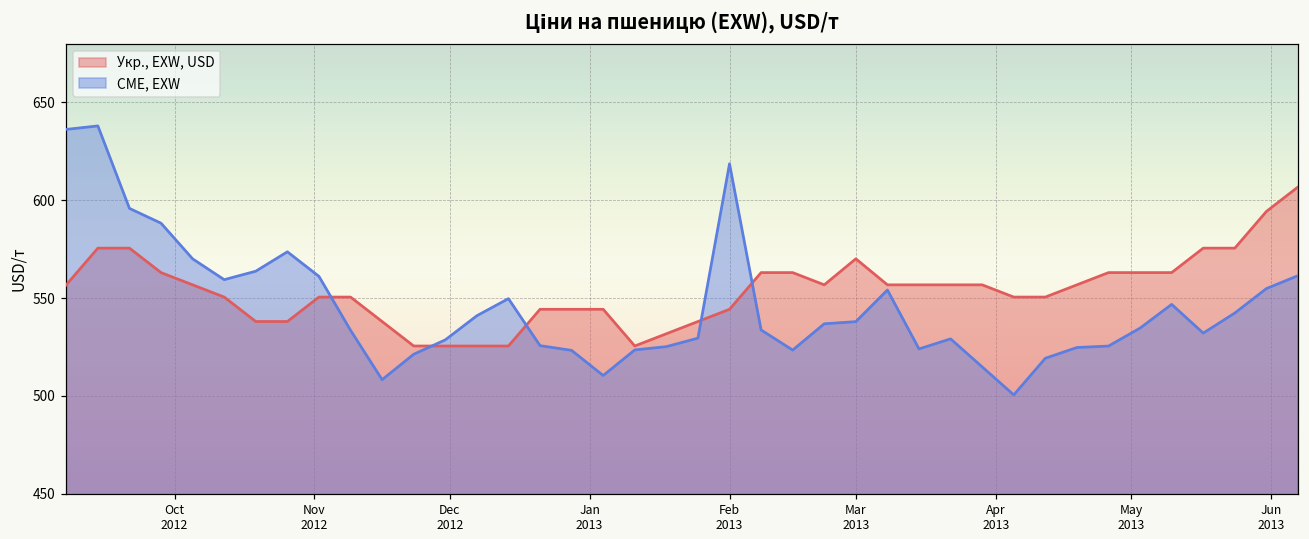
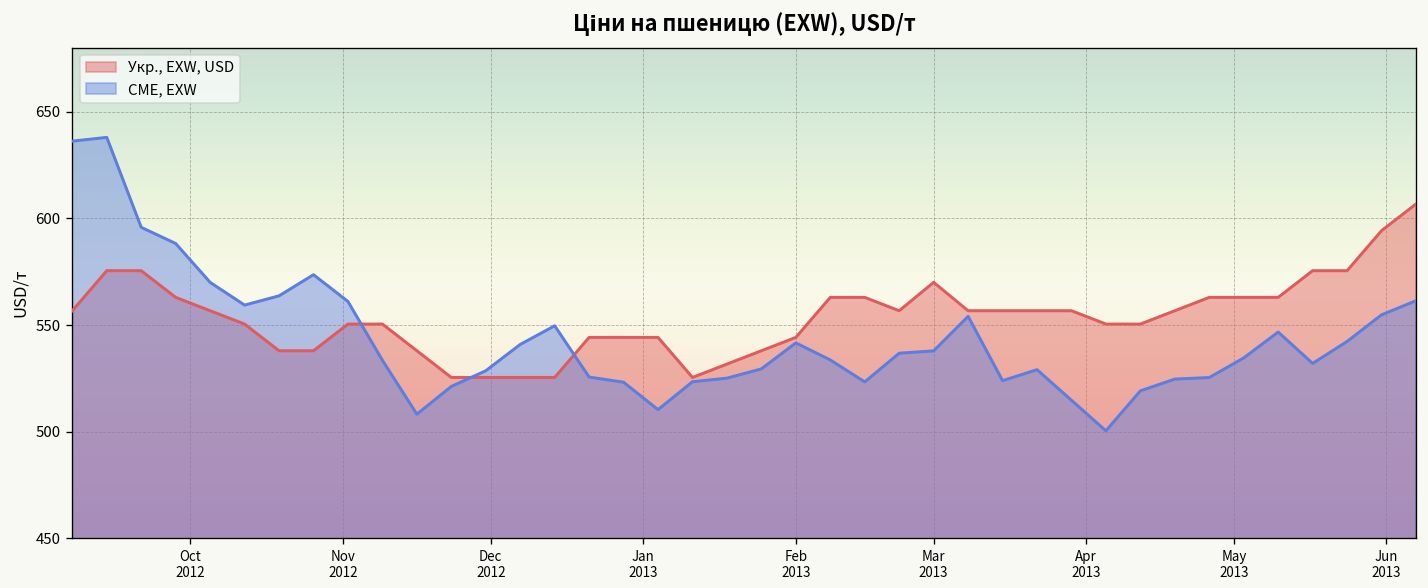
CME, EXW, Feb 2013: 619 -> 542
